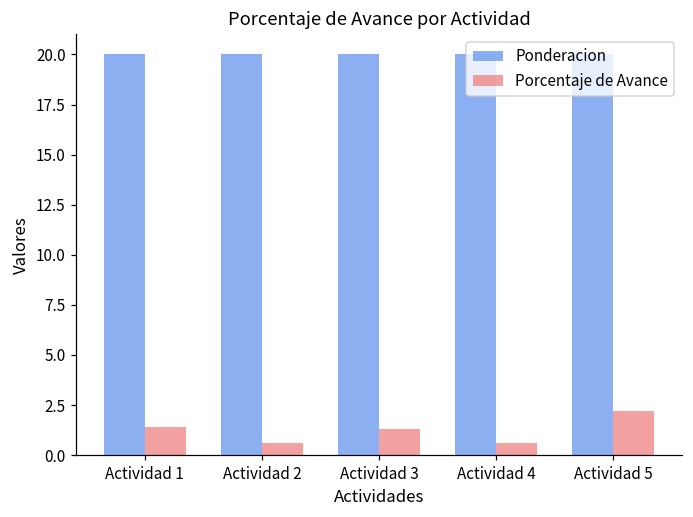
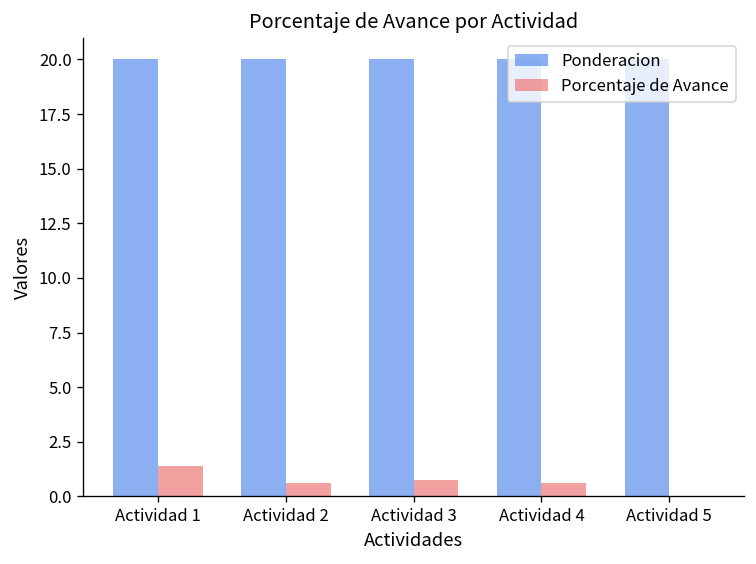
Porcentaje de Avance, Actividad 3: 1.3 -> 0.8
Porcentaje de Avance, Actividad 5: 2.2 -> 0.0
